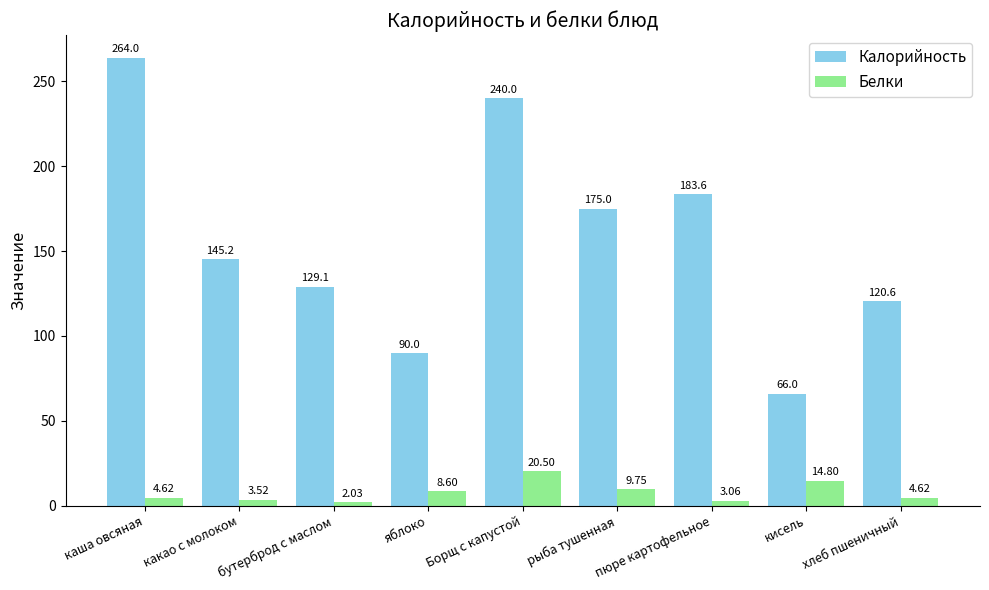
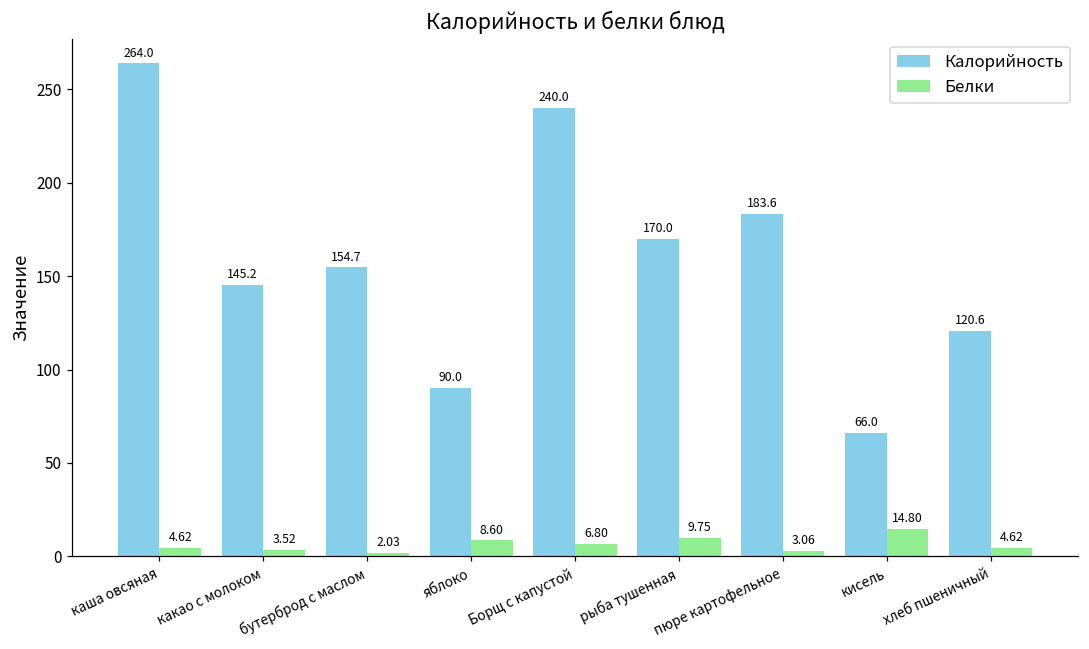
Калорийность, бутерброд с маслом: 129.1 -> 154.7
Белки, Борщ с капустой: 20.50 -> 6.80
Калорийность, рыба тушенная: 175.0 -> 170.0
